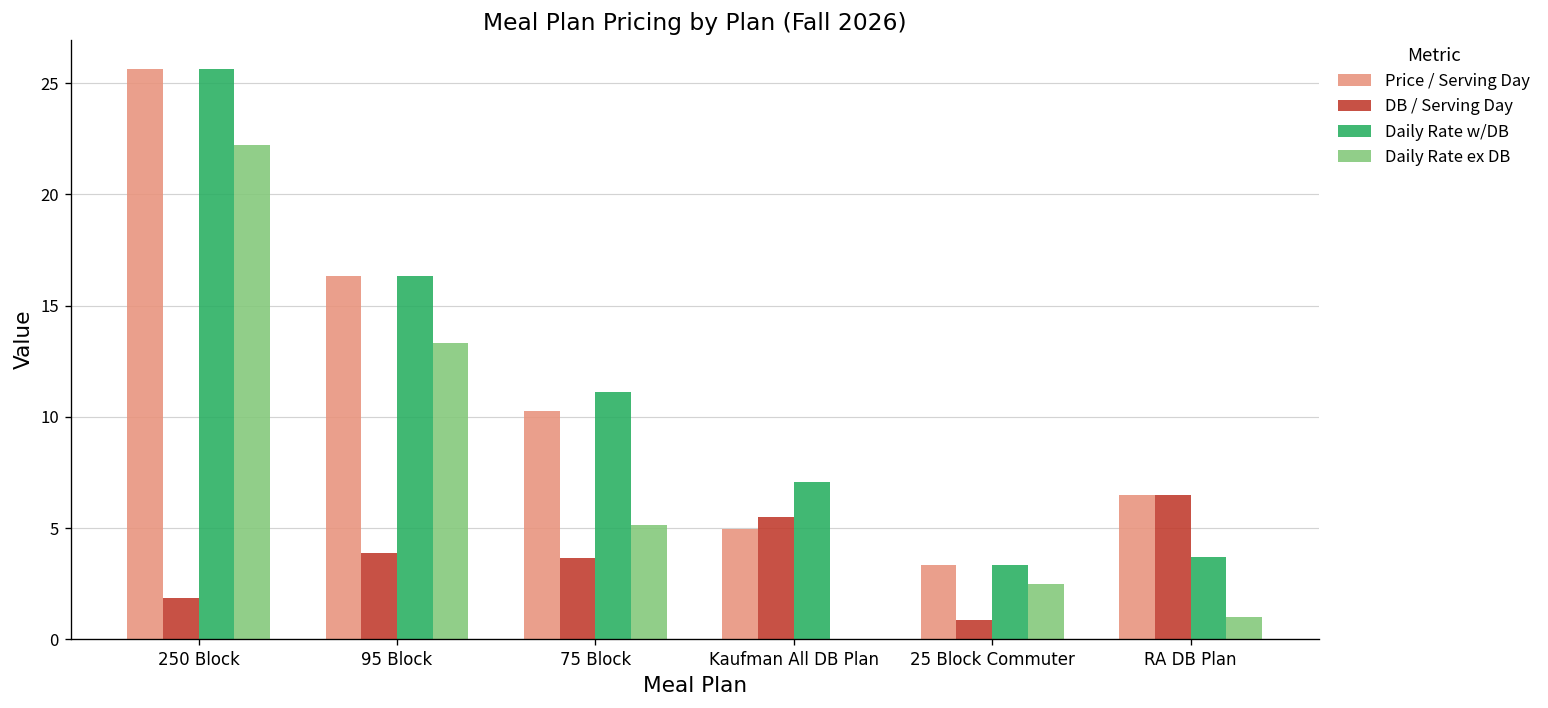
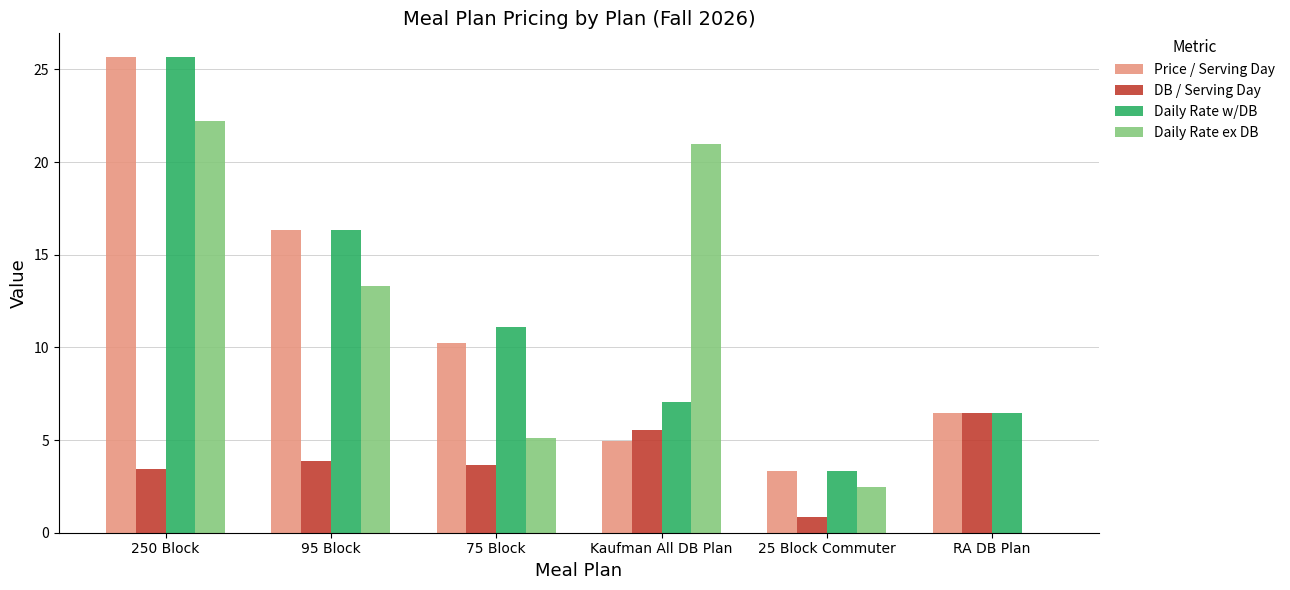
DB / Serving Day, 250 Block: 1.9 -> 3.4
Daily Rate ex DB, Kaufman All DB Plan: 0 -> 21
Daily Rate w/DB, RA DB Plan: 3.7 -> 6.5
Daily Rate ex DB, RA DB Plan: 1 -> 0
